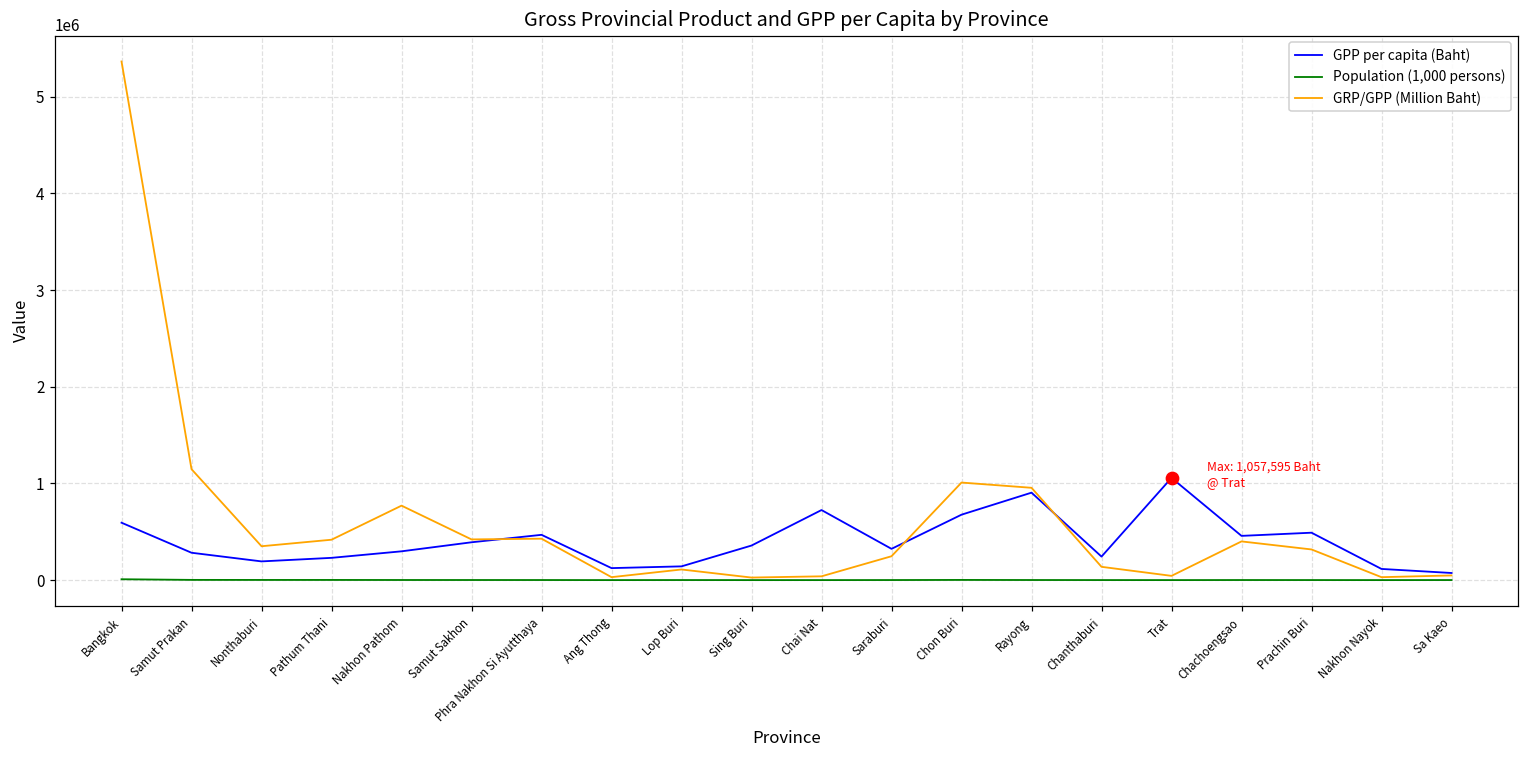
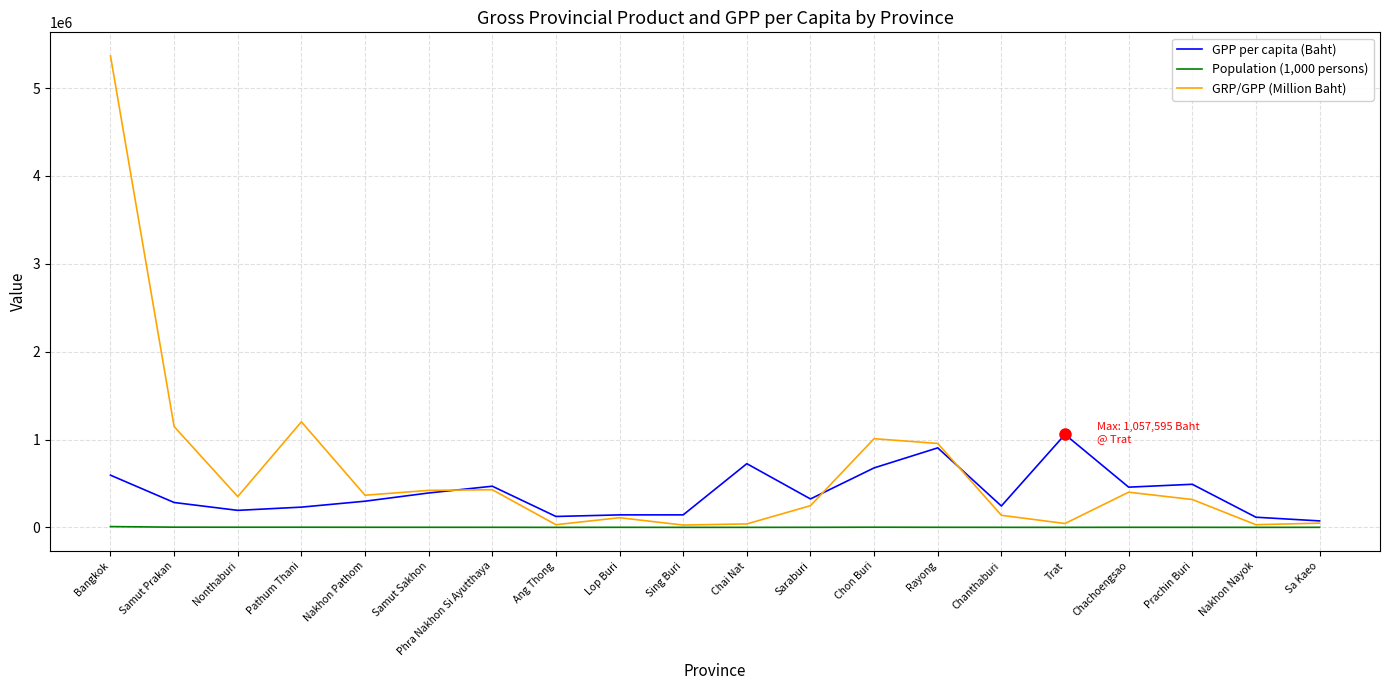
GRP/GPP (Million Baht), Pathum Thani: 400000 -> 1200000
GRP/GPP (Million Baht), Nakhon Pathom: 800000 -> 400000
GPP per capita (Baht), Sing Buri: 400000 -> 100000
